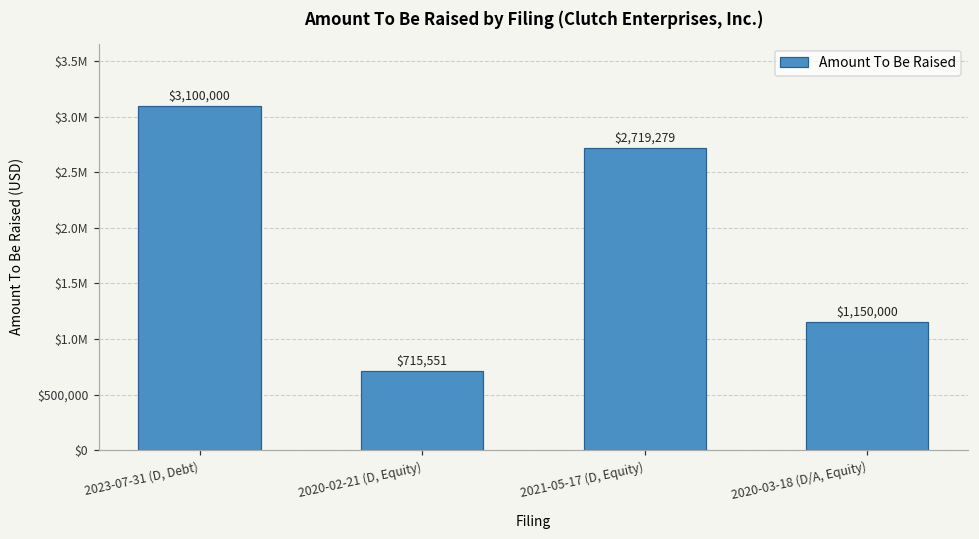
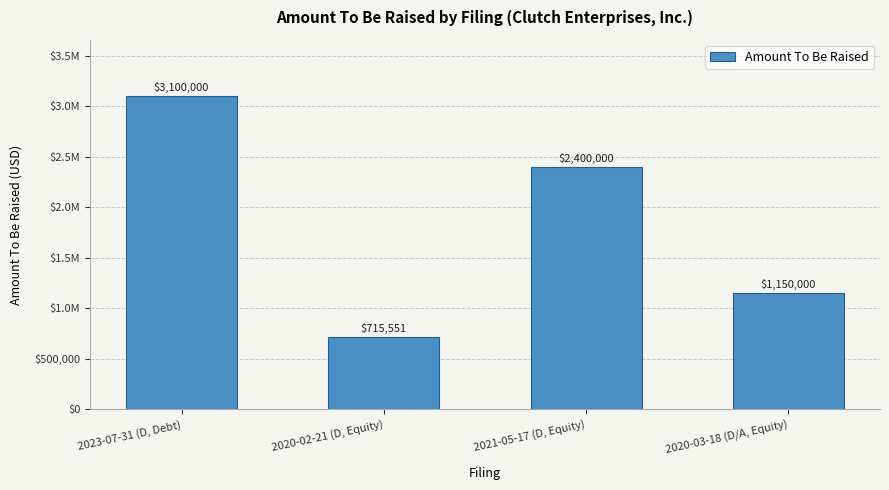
2021-05-17 (D, Equity): $2,719,279 -> $2,400,000
